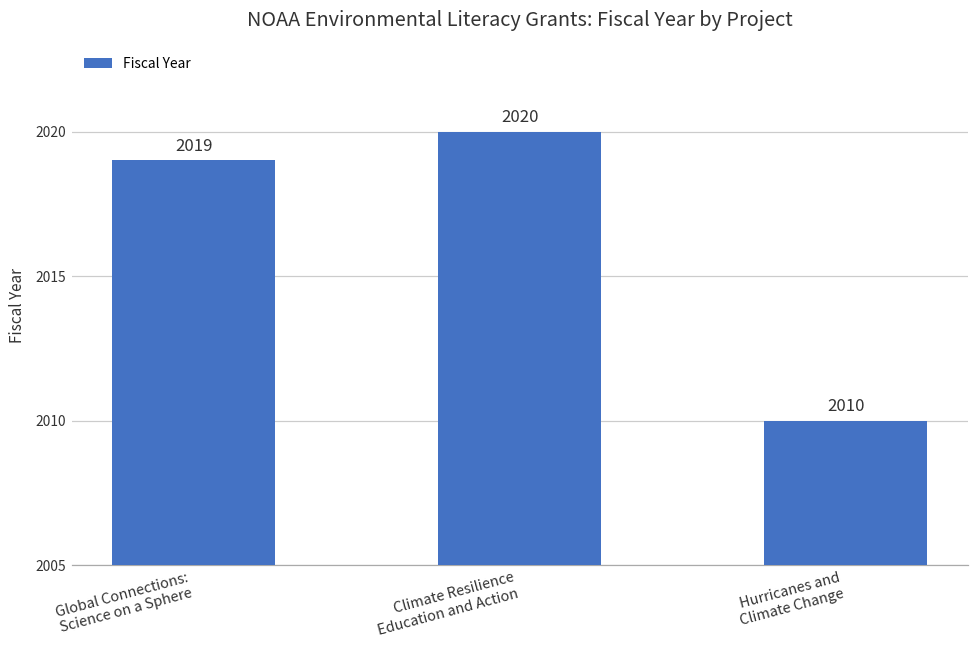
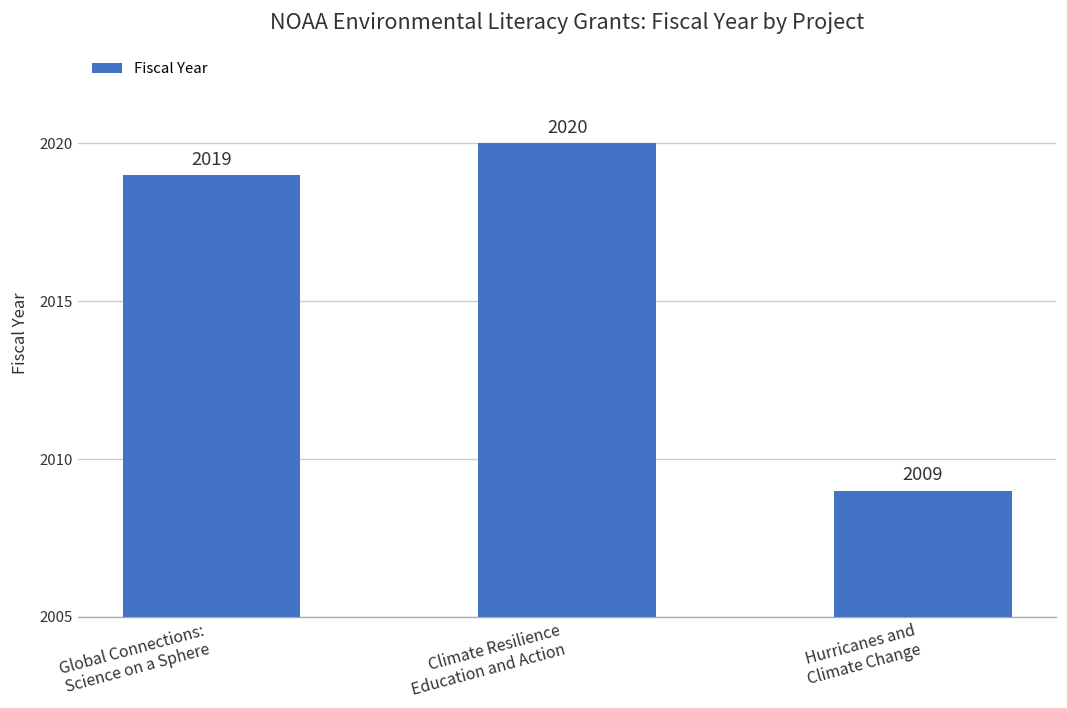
Hurricanes and Climate Change: 2010 -> 2009
